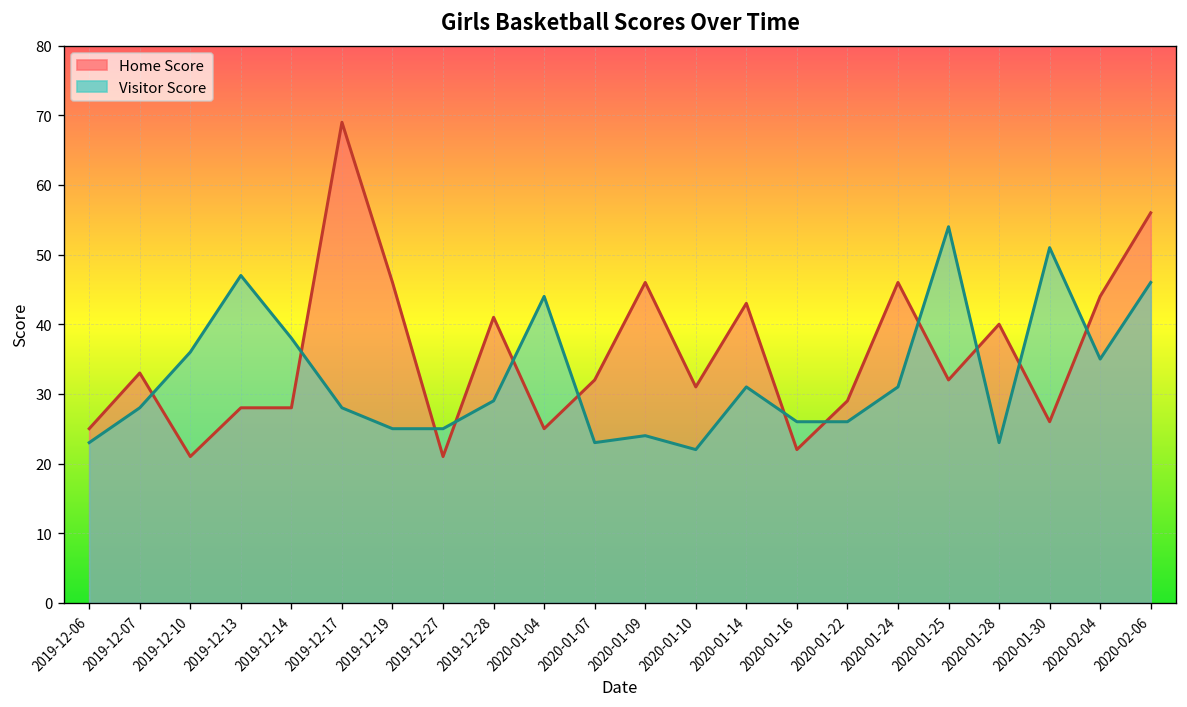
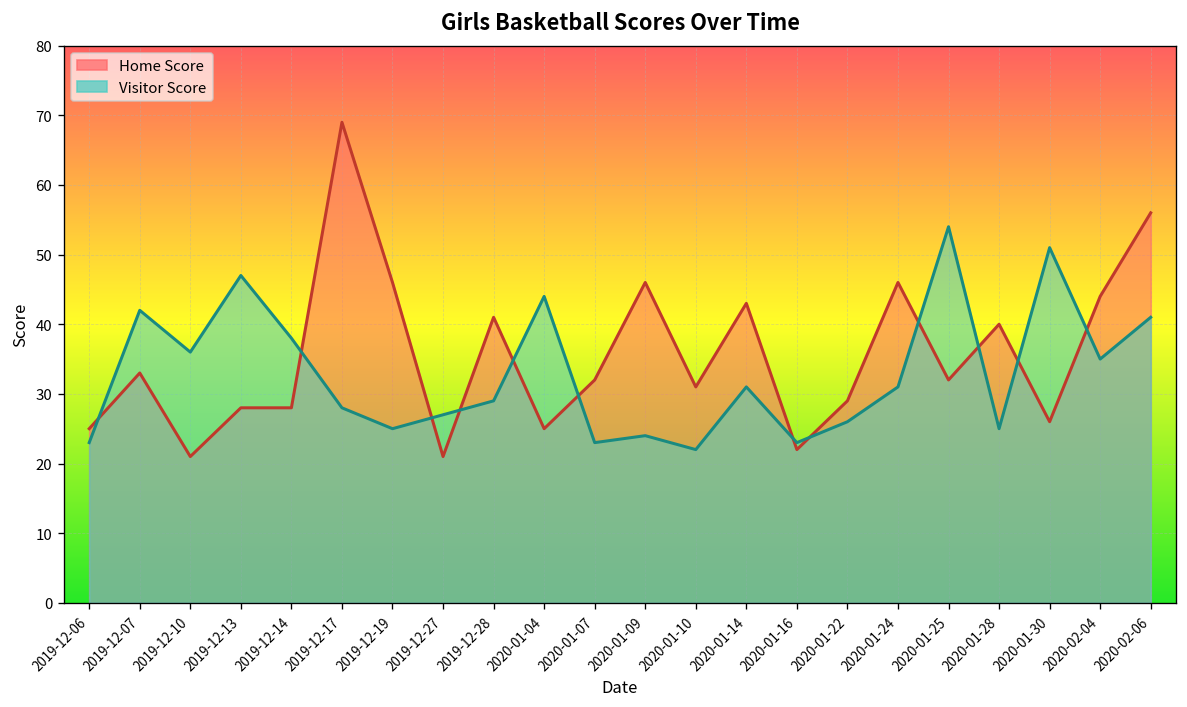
Visitor Score, 2019-12-07: 28 -> 42
Visitor Score, 2019-12-27: 25 -> 27
Visitor Score, 2020-01-16: 26 -> 23
Visitor Score, 2020-01-28: 23 -> 25
Visitor Score, 2020-02-06: 46 -> 41
